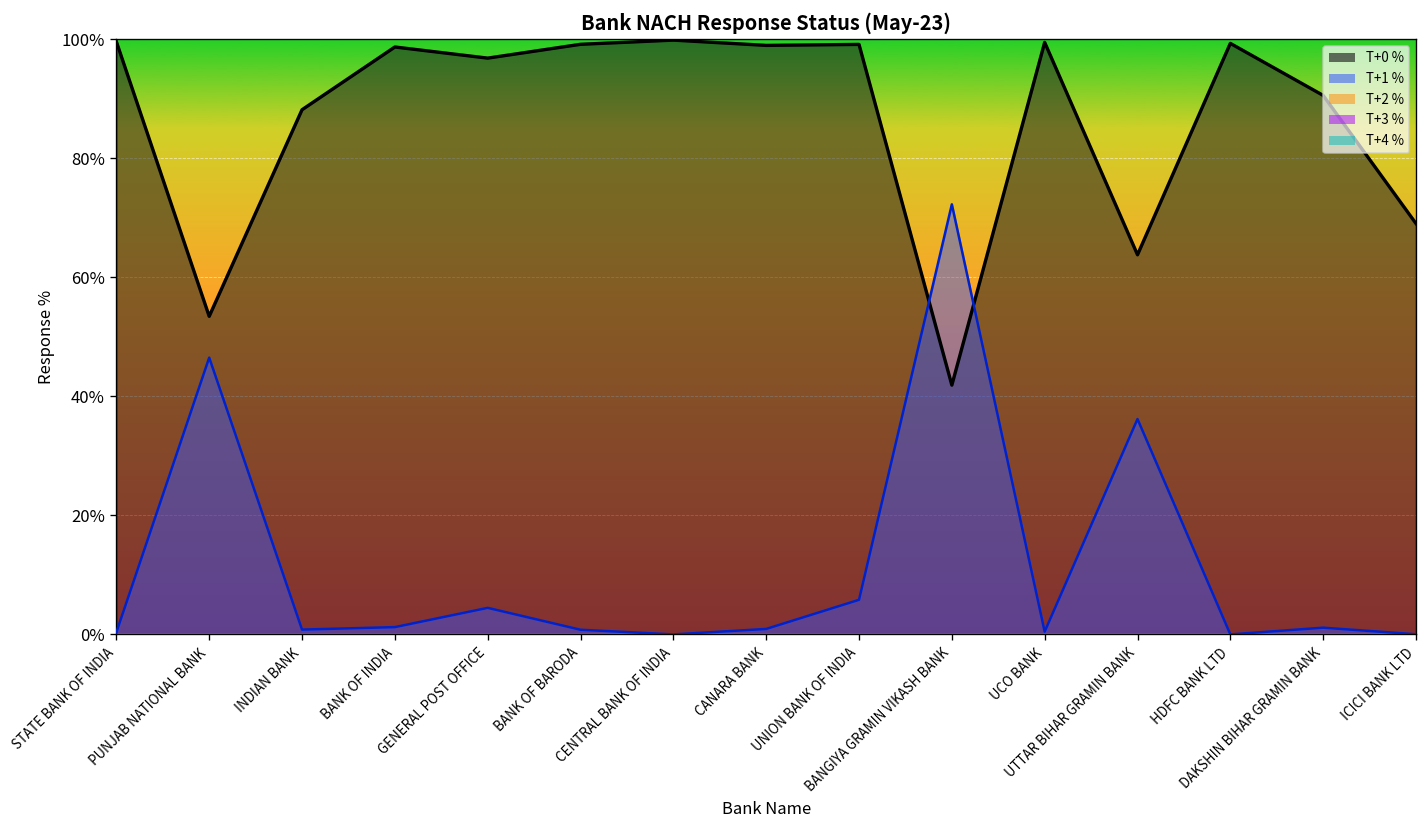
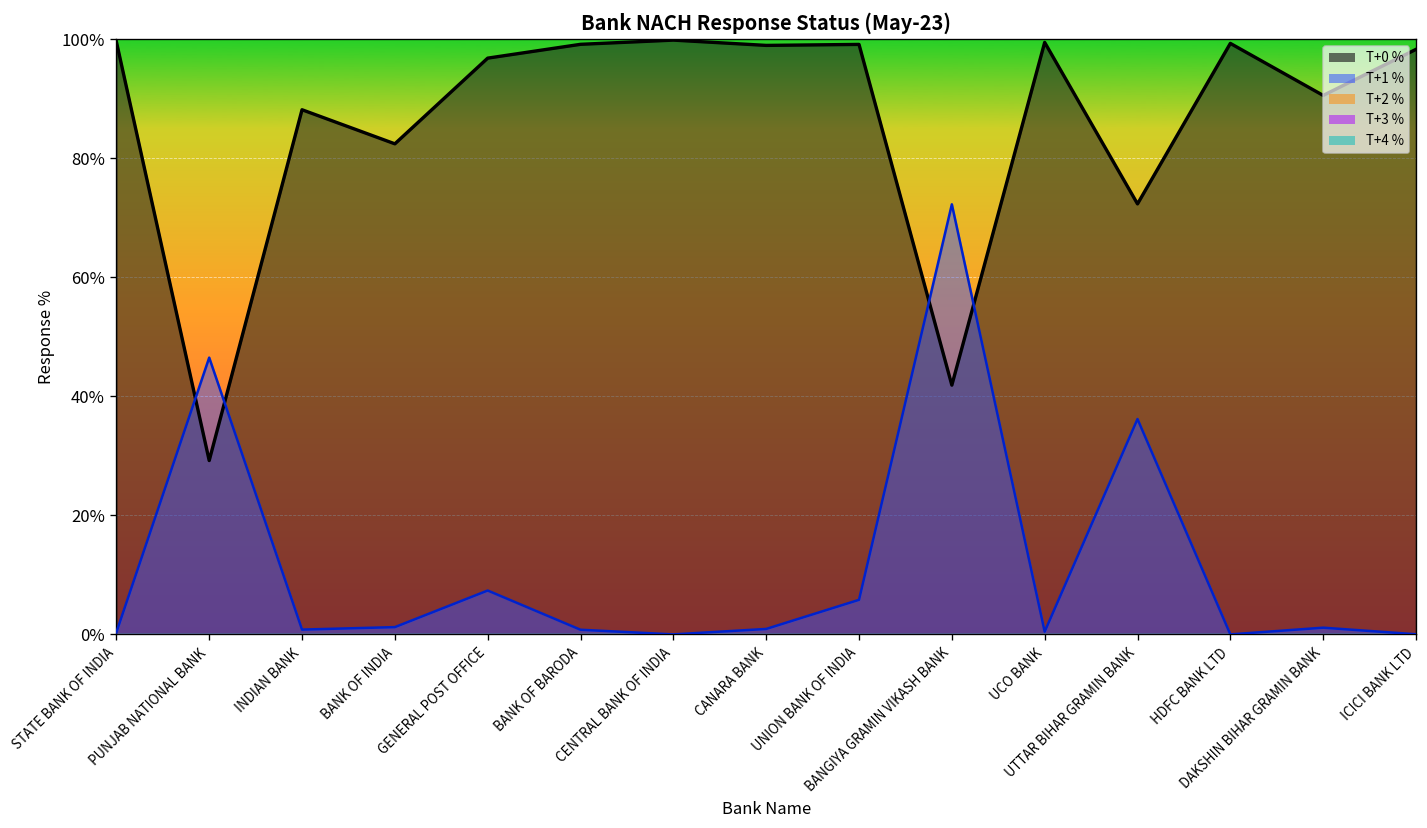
T+0 %, PUNJAB NATIONAL BANK: 53% -> 29%
T+0 %, BANK OF INDIA: 99% -> 82%
T+1 %, GENERAL POST OFFICE: 4% -> 7%
T+0 %, UTTAR BIHAR GRAMIN BANK: 64% -> 72%
T+0 %, ICICI BANK LTD: 69% -> 98%
